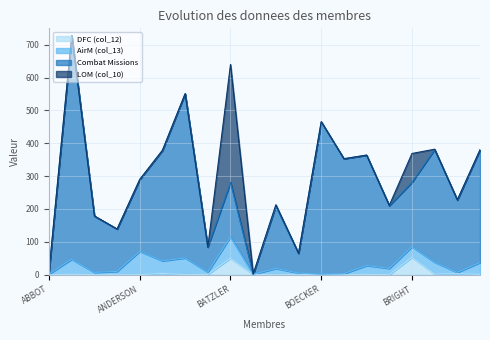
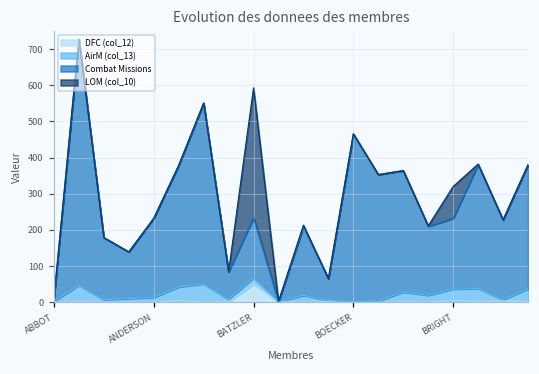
AirM (col_13), ANDERSON: 70 -> 10
AirM (col_13), BATZLER: 70 -> 20
DFC (col_12), BRIGHT: 50 -> 0
